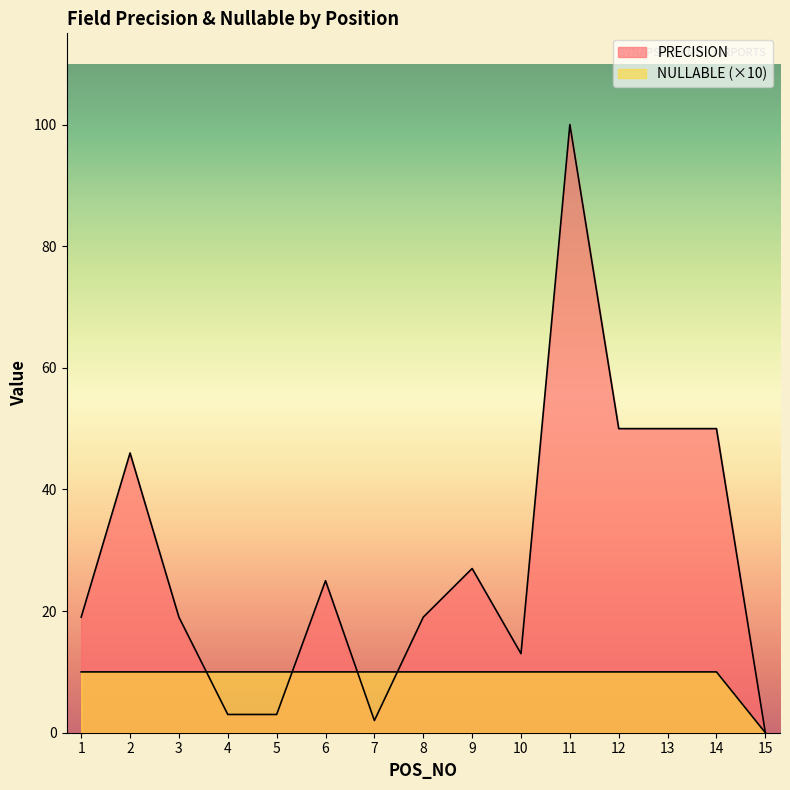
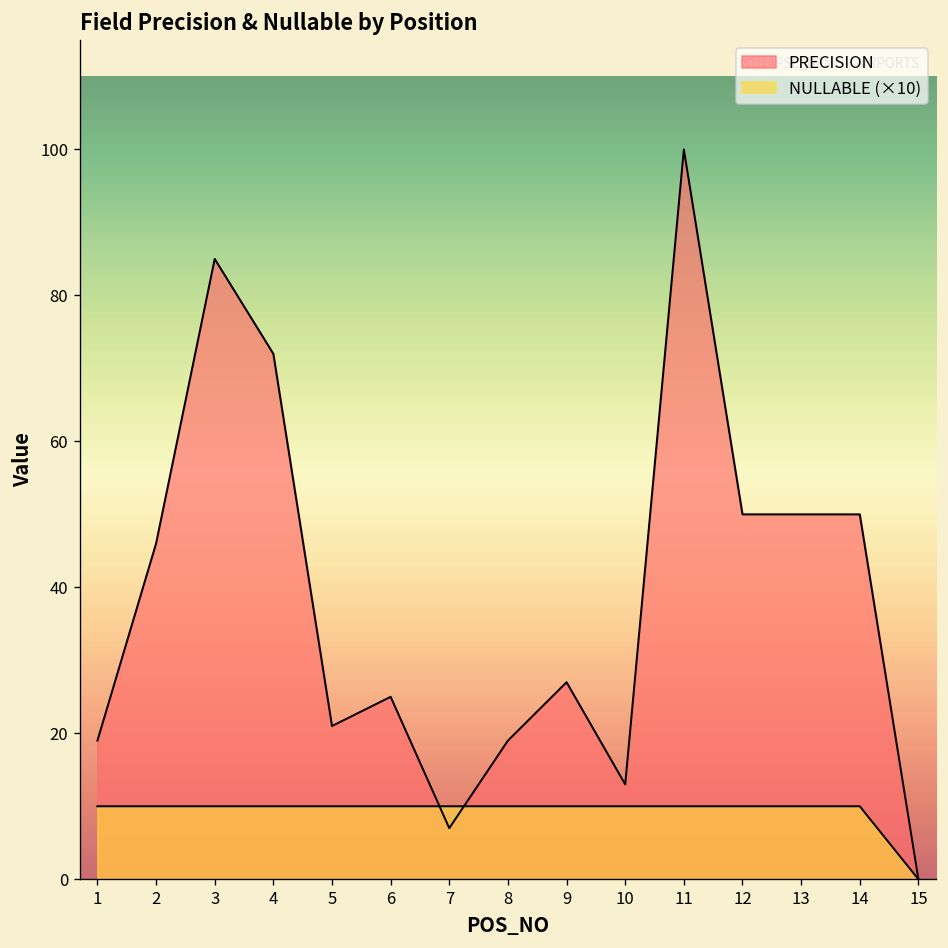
PRECISION, 3: 19 -> 85
PRECISION, 4: 3 -> 72
PRECISION, 5: 3 -> 21
PRECISION, 7: 2 -> 7
